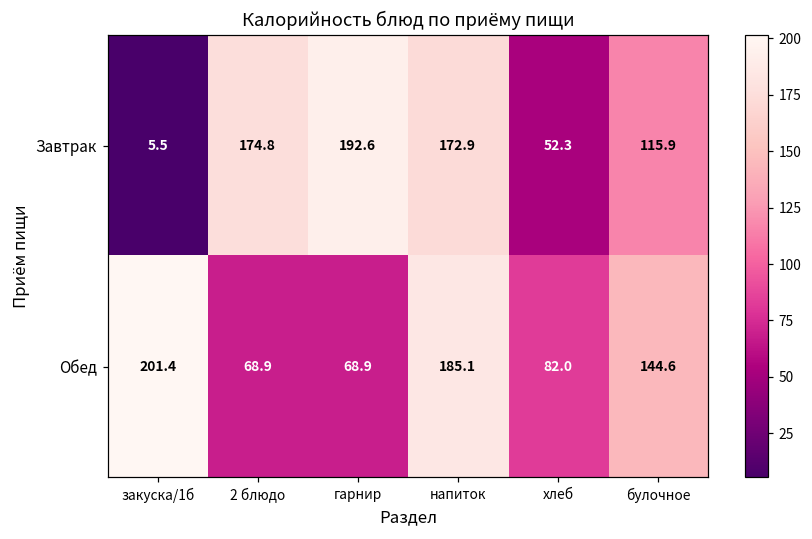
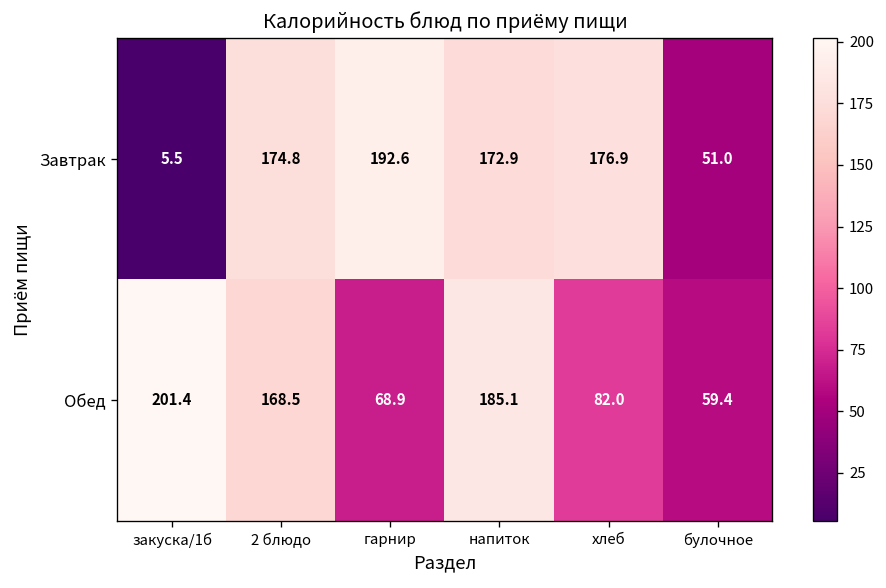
Завтрак, хлеб: 52.3 -> 176.9
Завтрак, булочное: 115.9 -> 51.0
Обед, 2 блюдо: 68.9 -> 168.5
Обед, булочное: 144.6 -> 59.4
